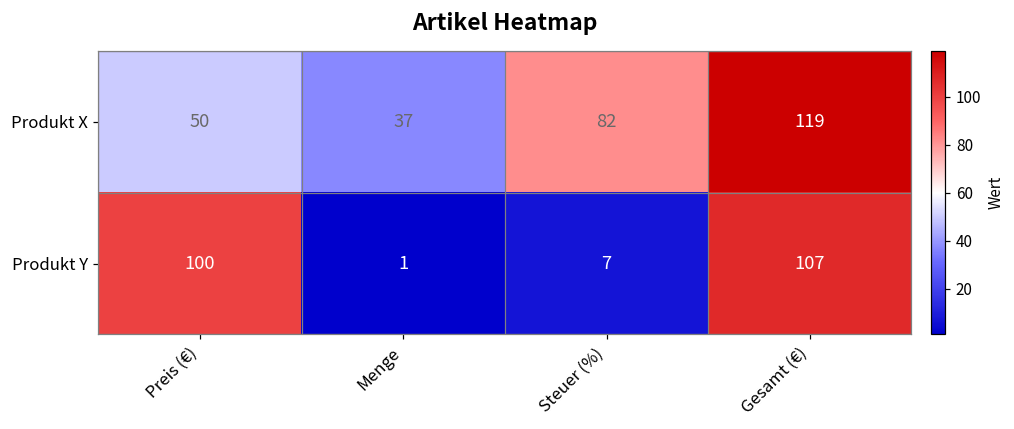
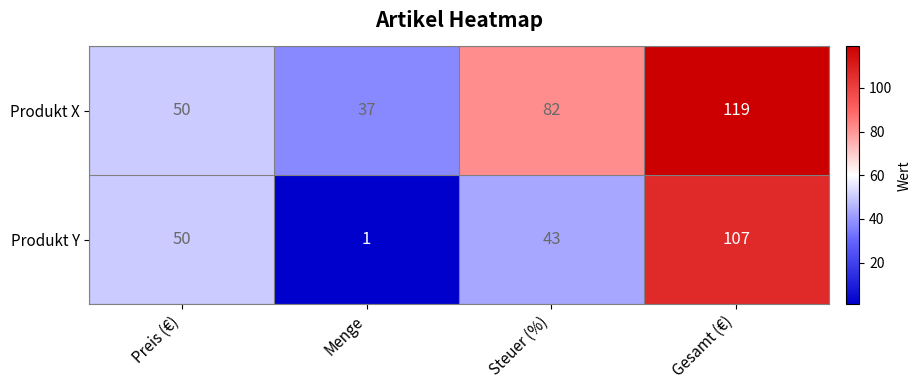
Produkt Y, Preis (€): 100 -> 50
Produkt Y, Steuer (%): 7 -> 43
